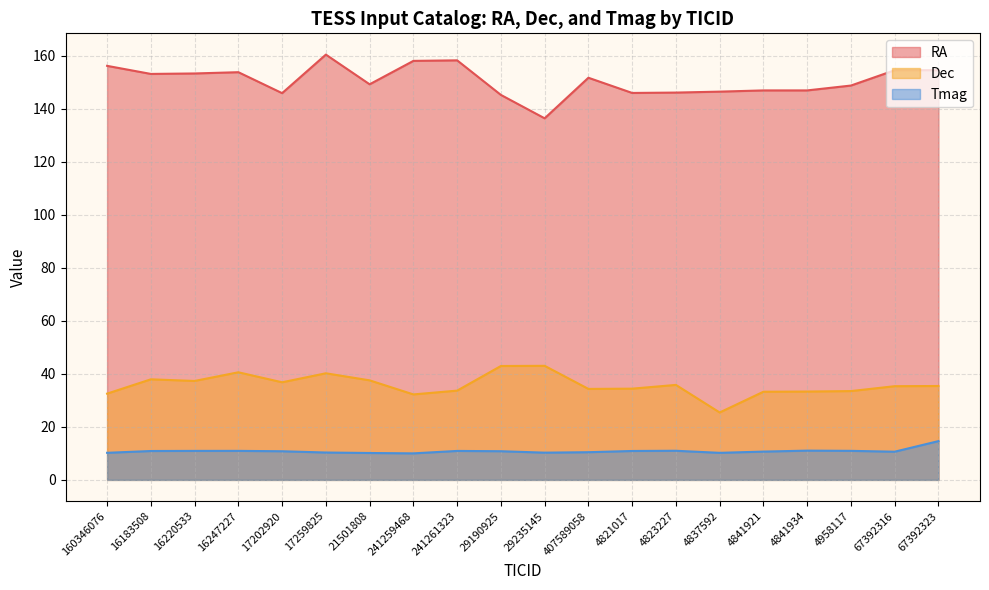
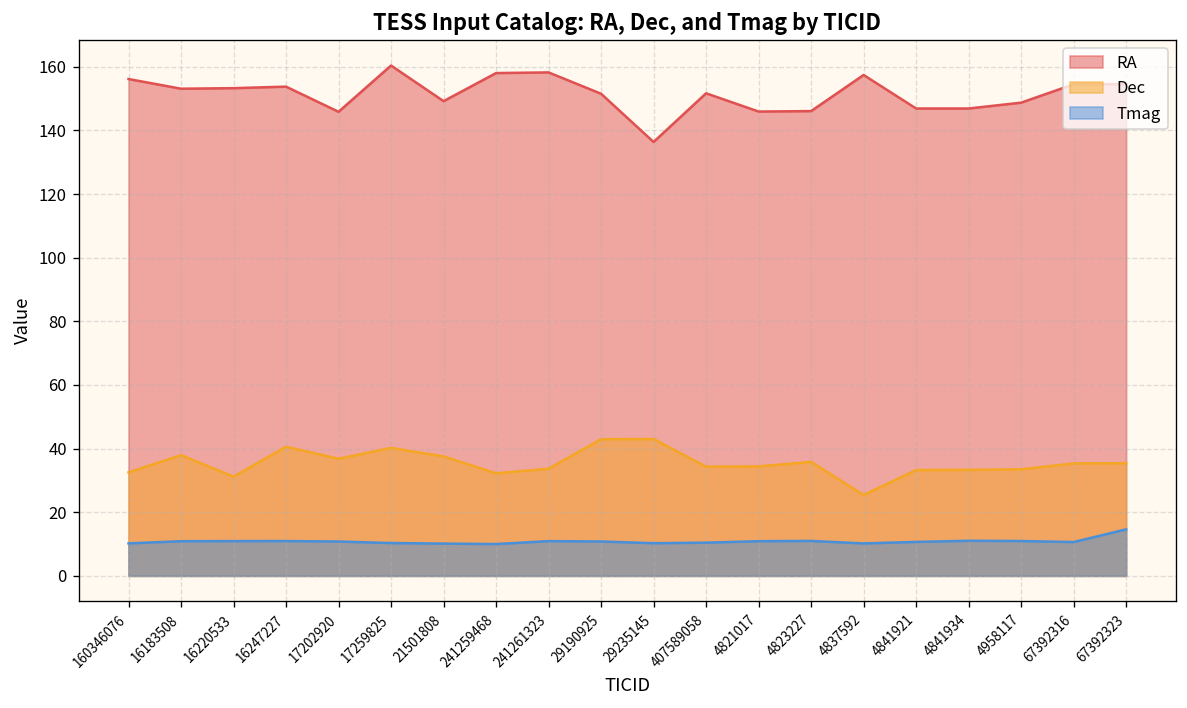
Dec, 16220533: 37 -> 31
RA, 29190925: 145 -> 152
RA, 4837592: 146 -> 157
